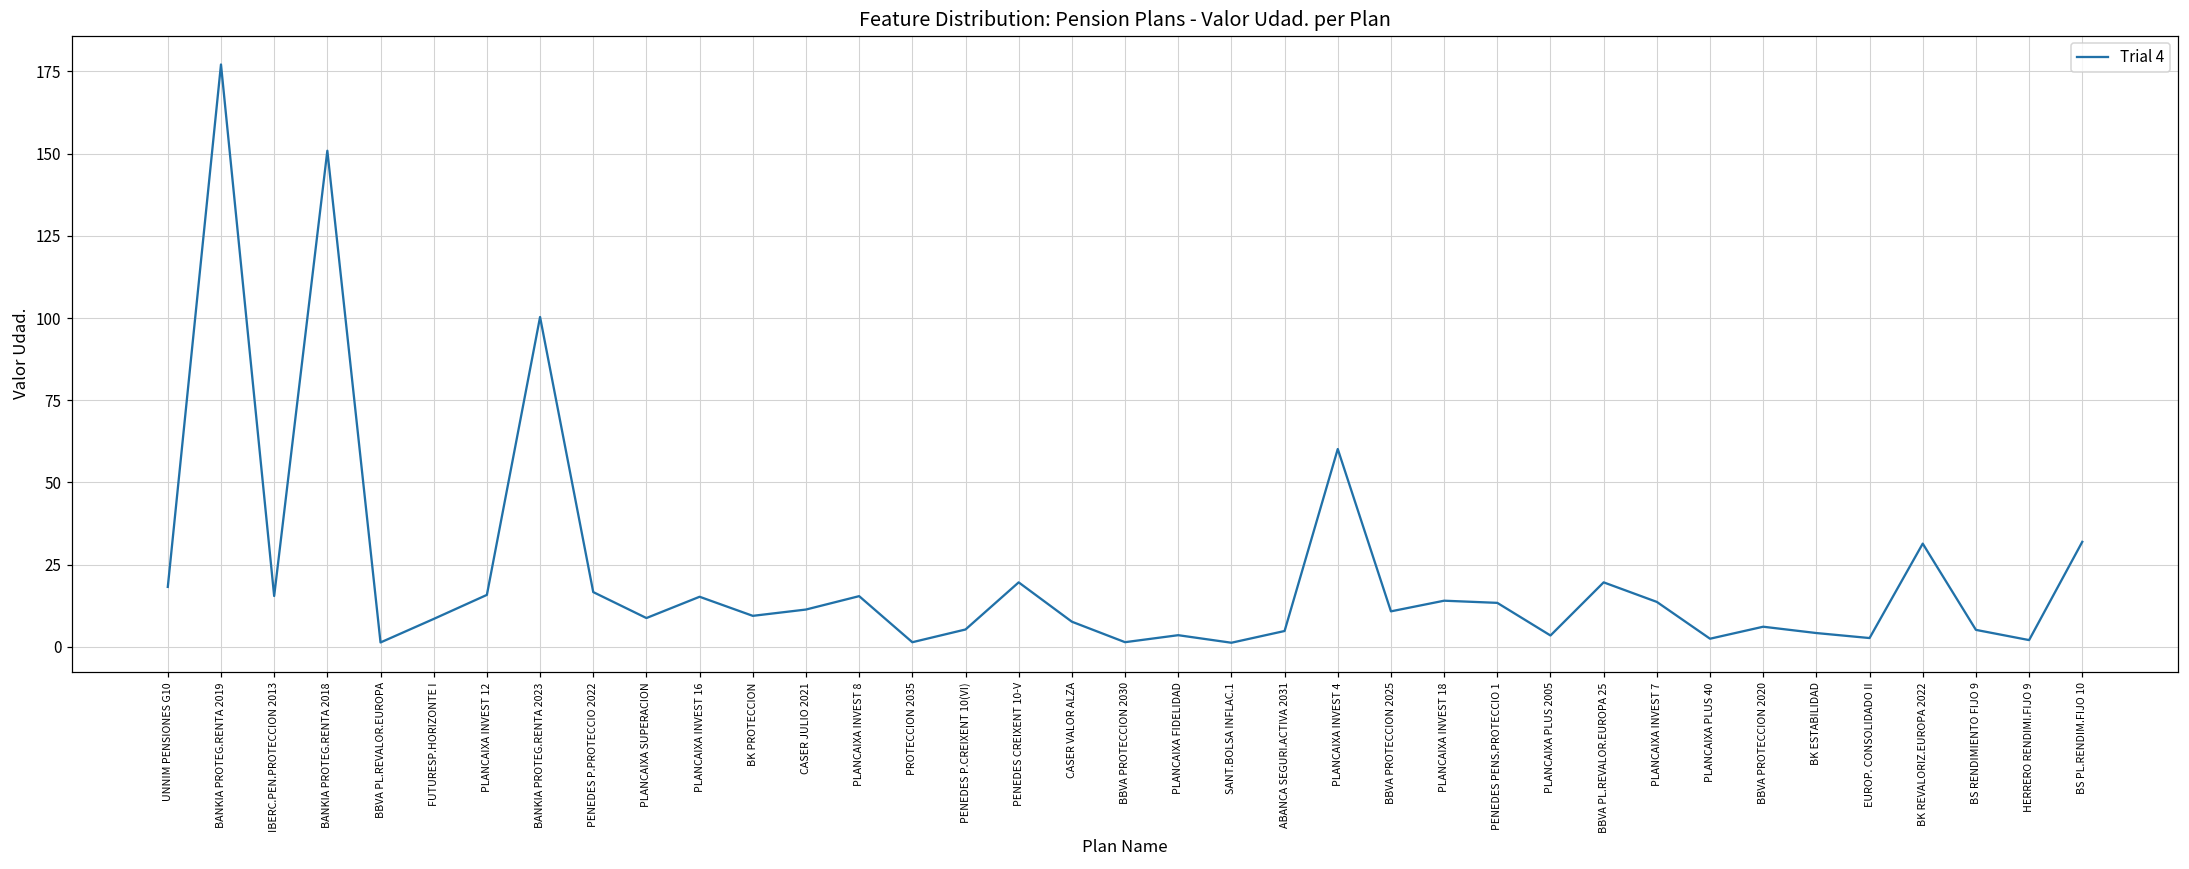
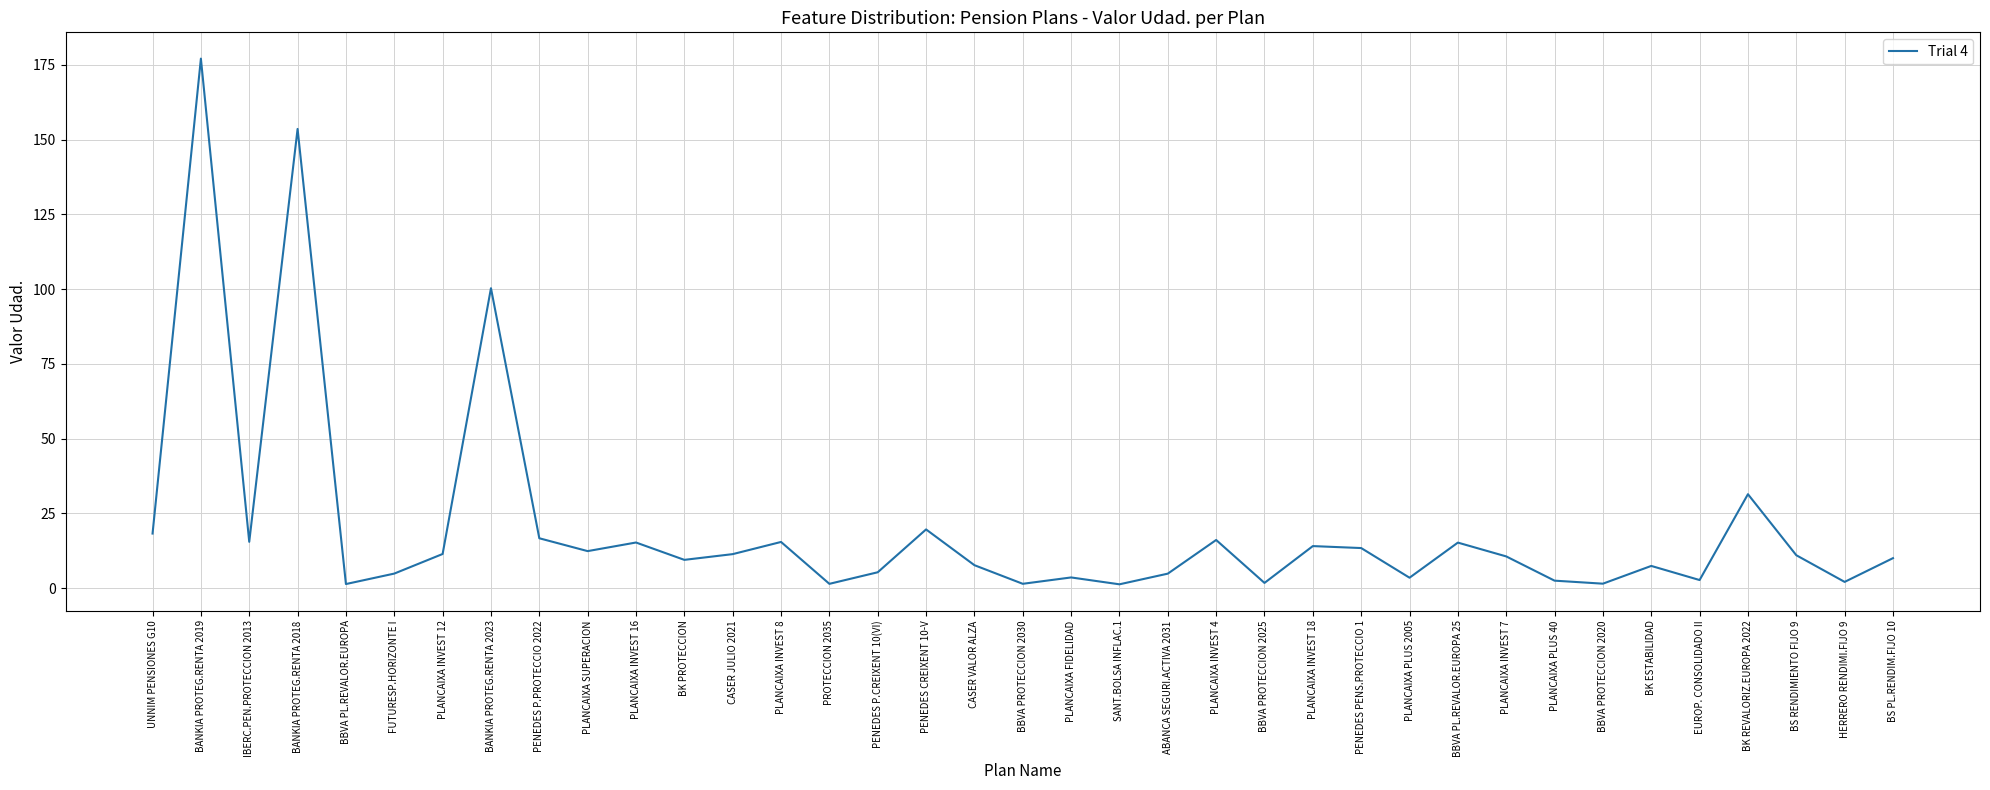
BANKIA PROTEG.RENTA 2018: 151 -> 154
FUTURESP.HORIZONTE I: 9 -> 5
PLANCAIXA INVEST 12: 16 -> 11
PLANCAIXA SUPERACION: 9 -> 12
PLANCAIXA INVEST 4: 60 -> 16
BBVA PROTECCION 2025: 11 -> 2
BBVA PL.REVALOR.EUROPA 25: 20 -> 15
PLANCAIXA INVEST 7: 14 -> 11
BBVA PROTECCION 2020: 6 -> 1
BK ESTABILIDAD: 4 -> 7
BS RENDIMIENTO FIJO 9: 5 -> 11
BS PL.RENDIM.FIJO 10: 32 -> 10
